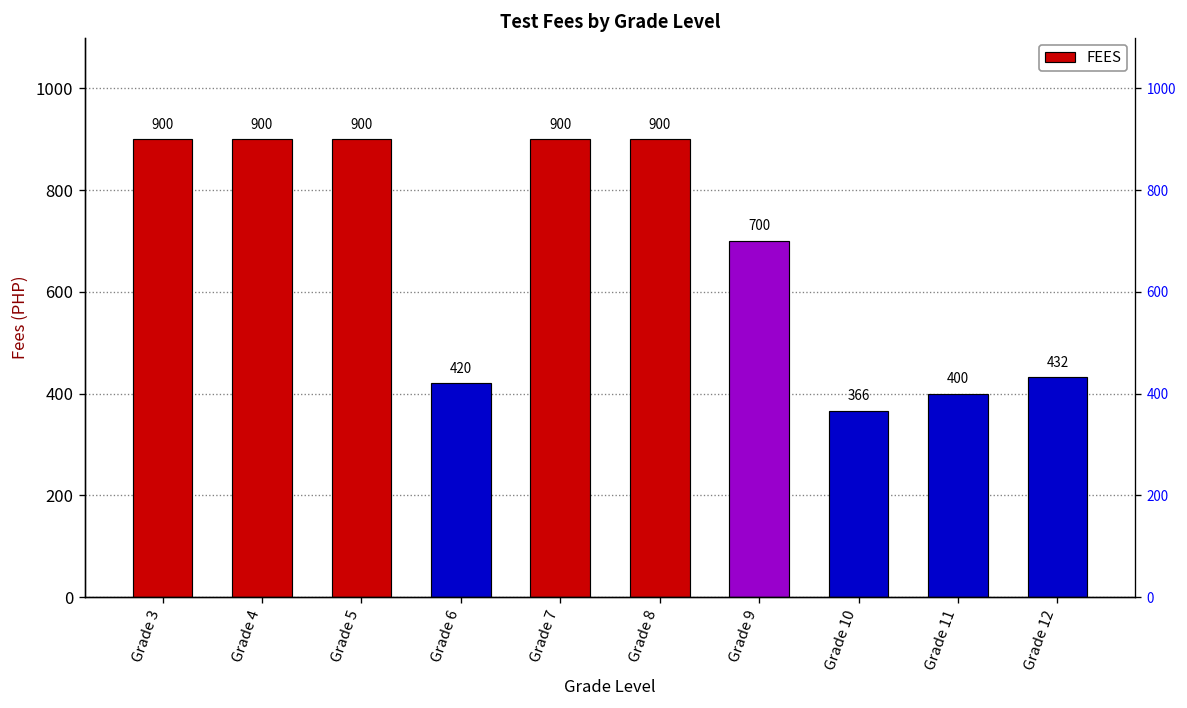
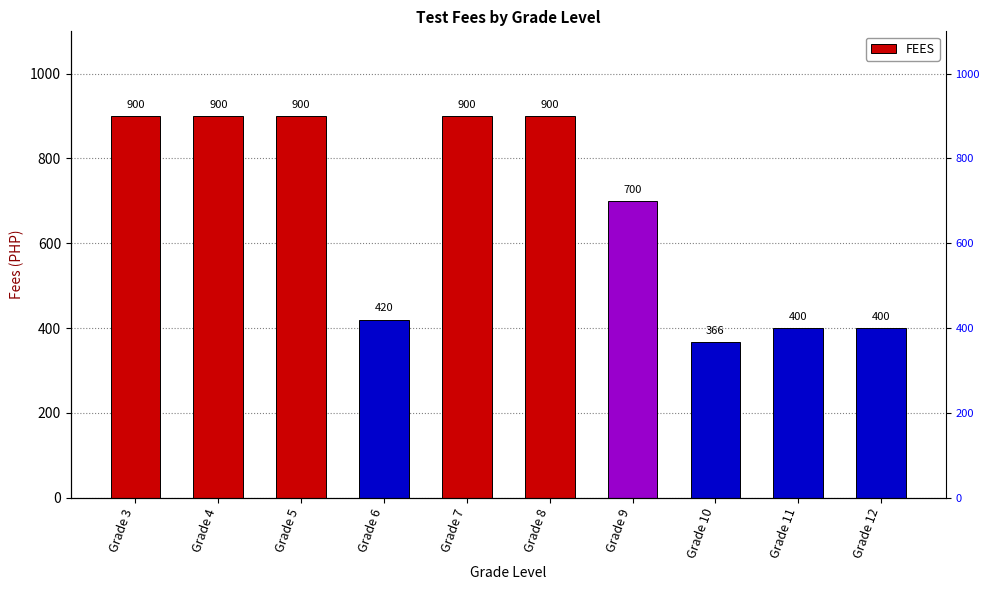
Grade 12: 432 -> 400
